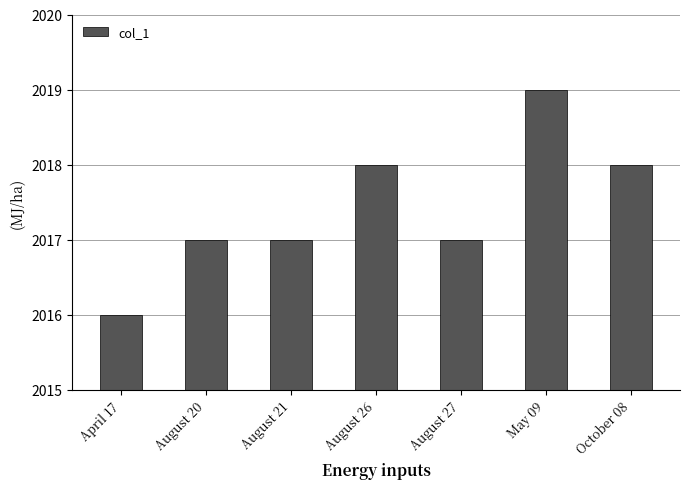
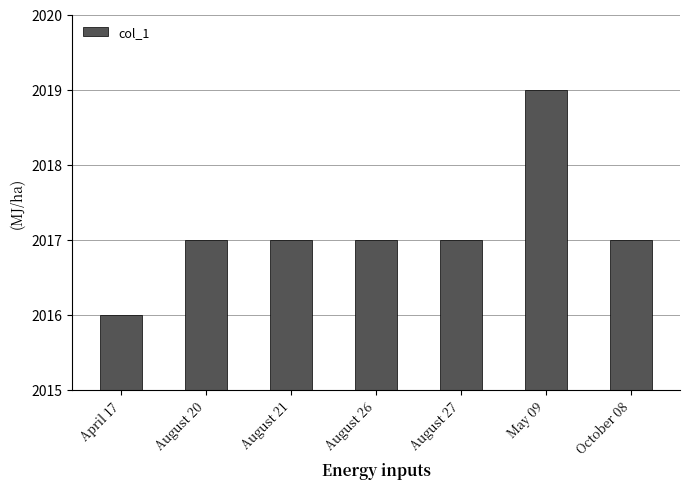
August 26: 2018 -> 2017
October 08: 2018 -> 2017
